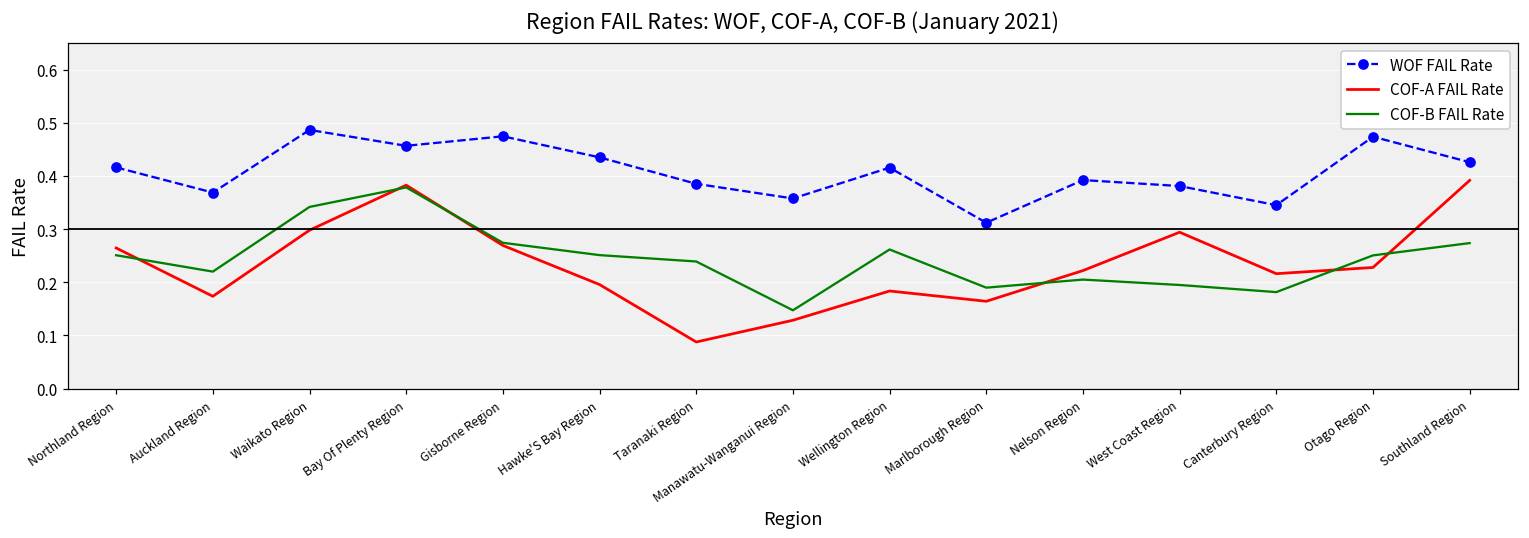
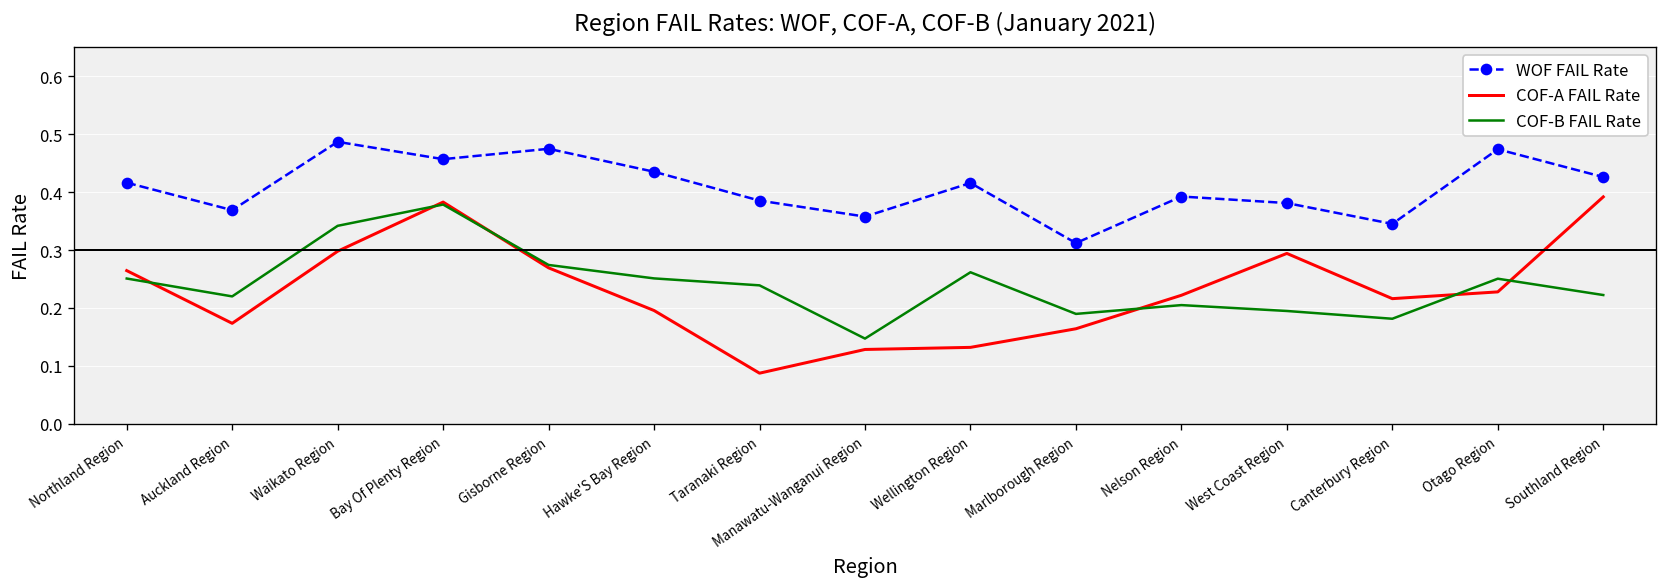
COF-A FAIL Rate, Wellington Region: 0.18 -> 0.13
COF-B FAIL Rate, Southland Region: 0.27 -> 0.22
